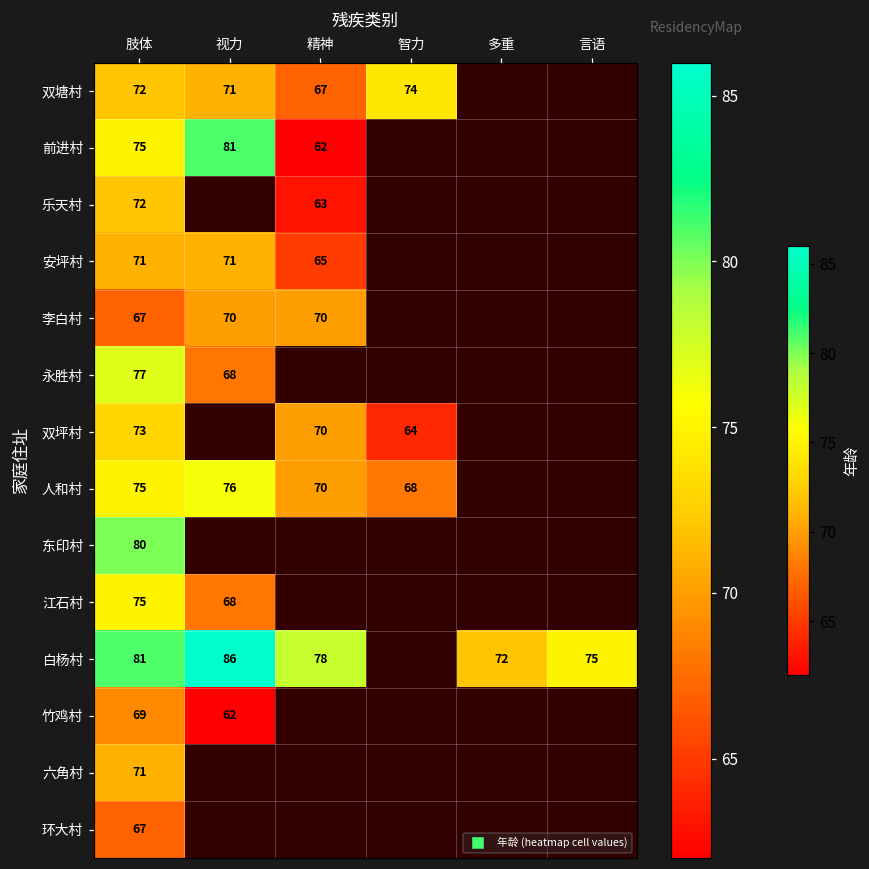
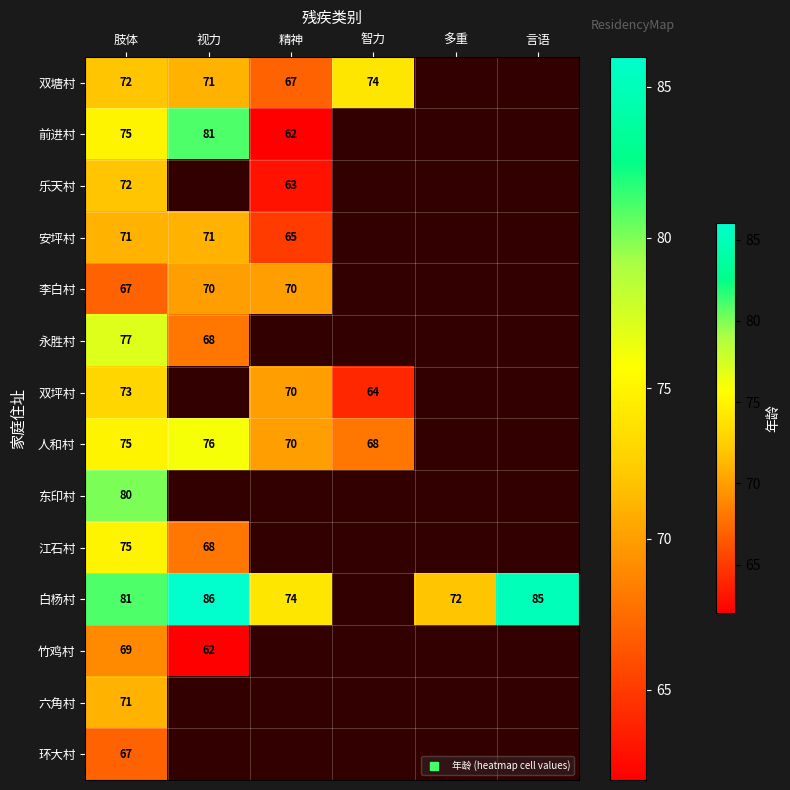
白杨村, 精神: 78 -> 74
白杨村, 言语: 75 -> 85
